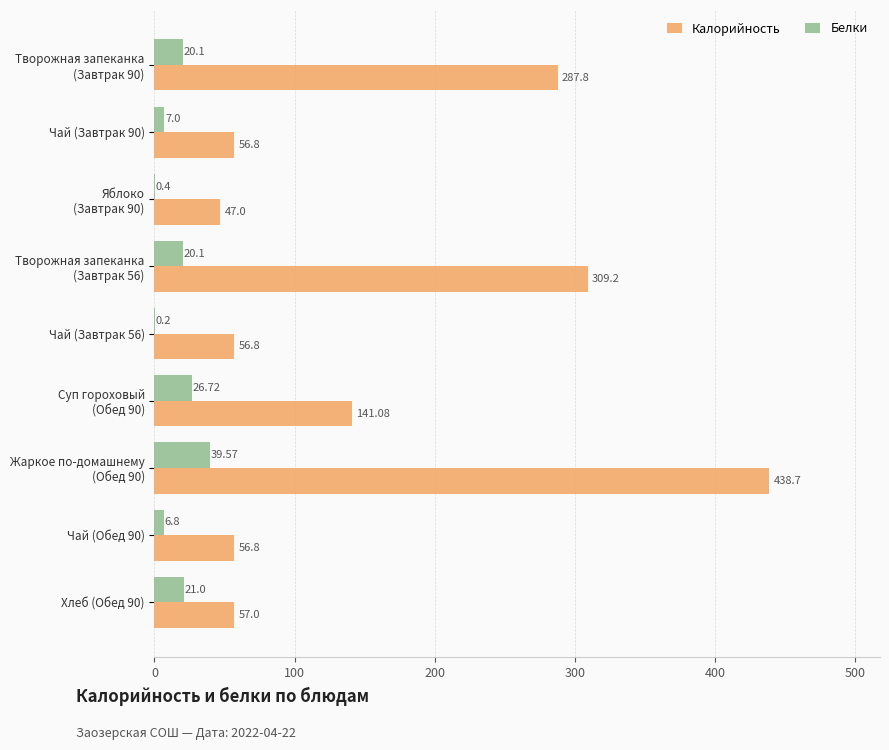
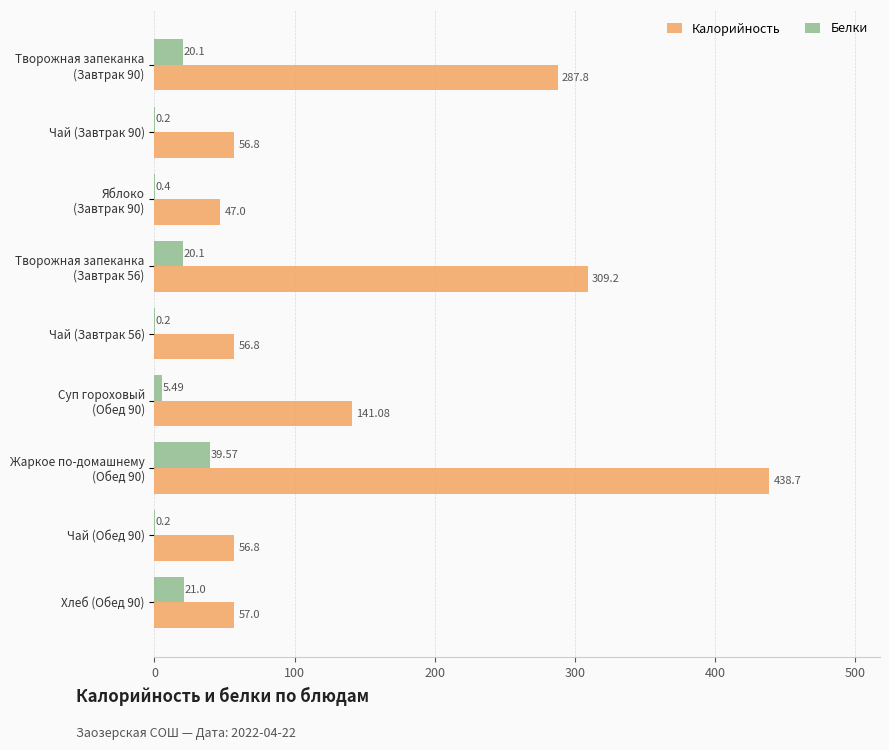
Белки, Чай (Завтрак 90): 7.0 -> 0.2
Белки, Суп гороховый (Обед 90): 26.72 -> 5.49
Белки, Чай (Обед 90): 6.8 -> 0.2
